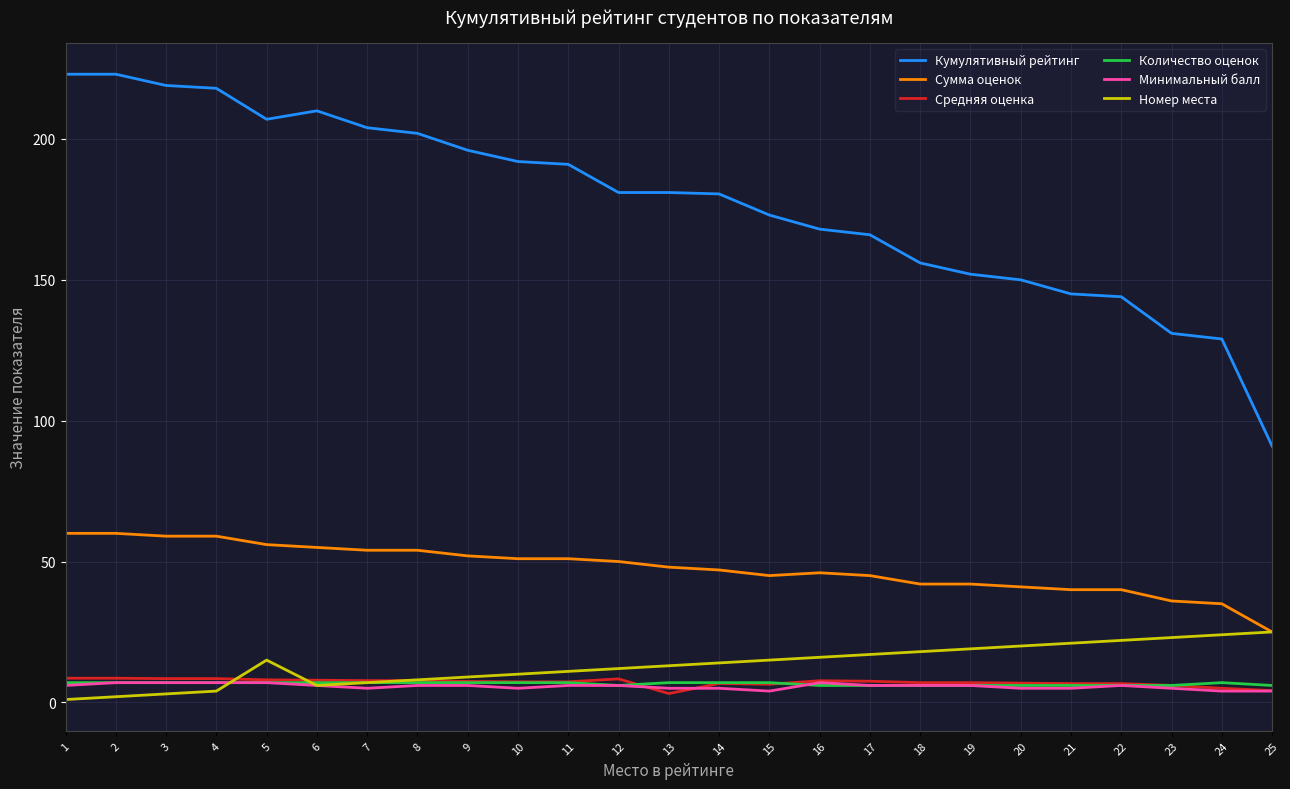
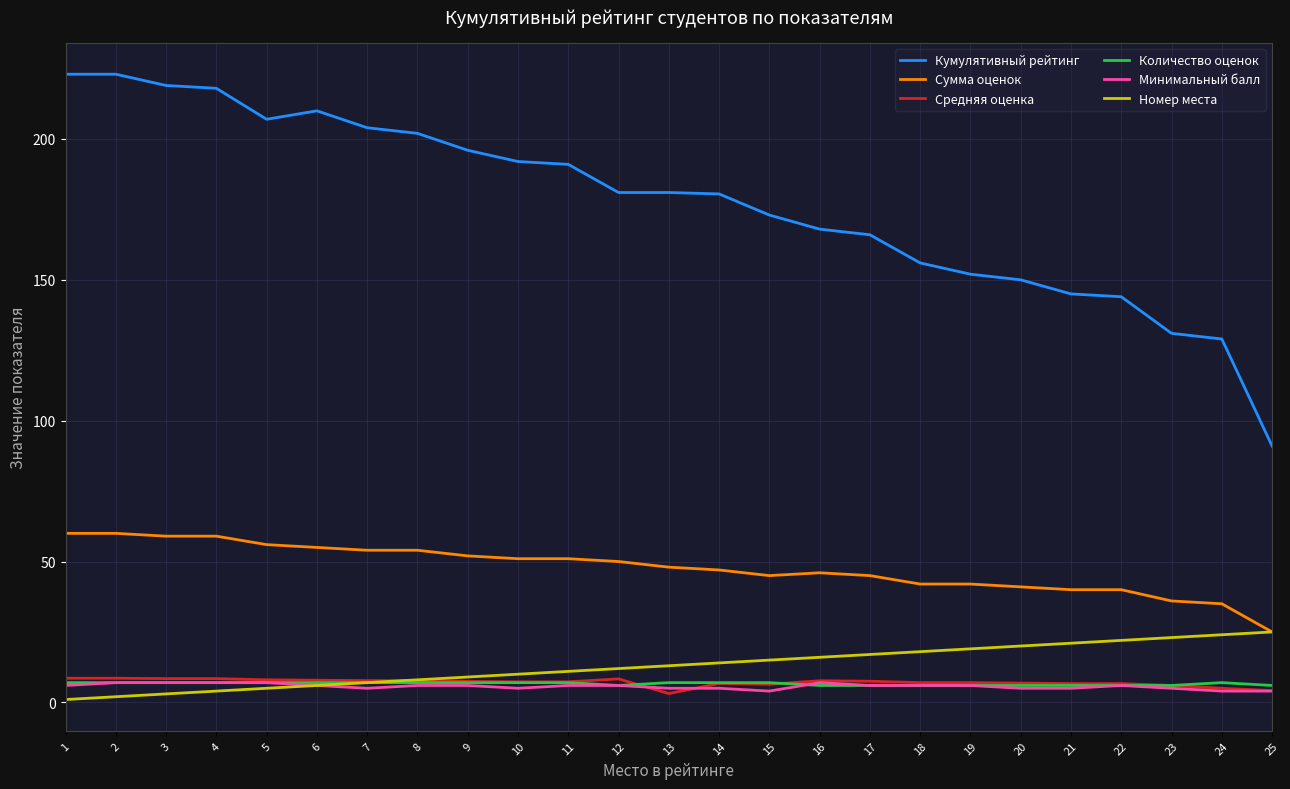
Номер места, 5: 15 -> 5
